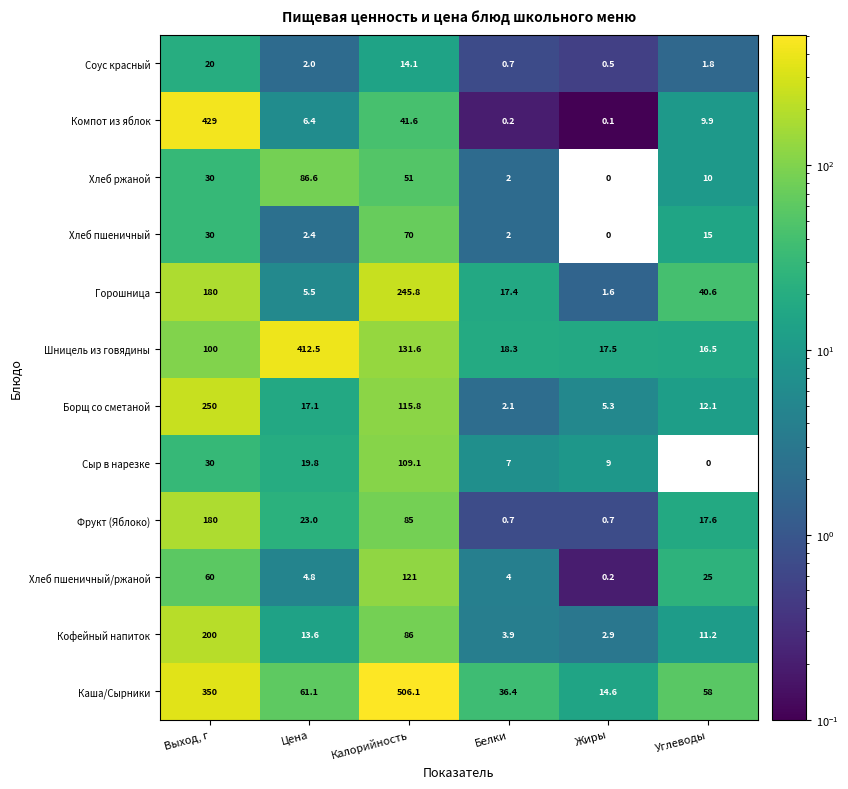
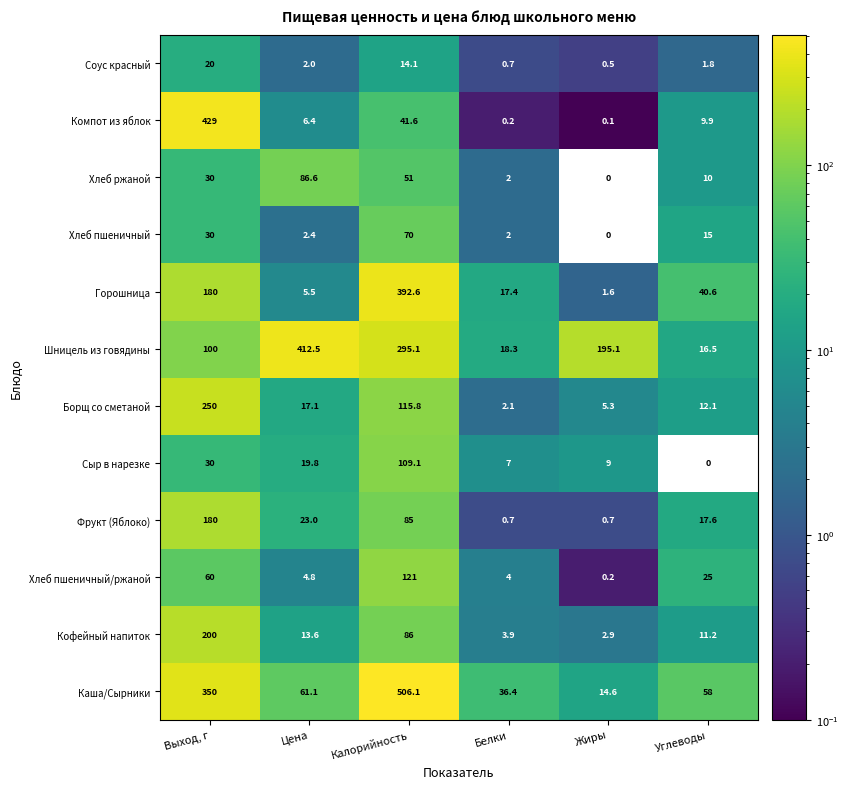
Горошница, Калорийность: 245.8 -> 392.6
Шницель из говядины, Калорийность: 131.6 -> 295.1
Шницель из говядины, Жиры: 17.5 -> 195.1
